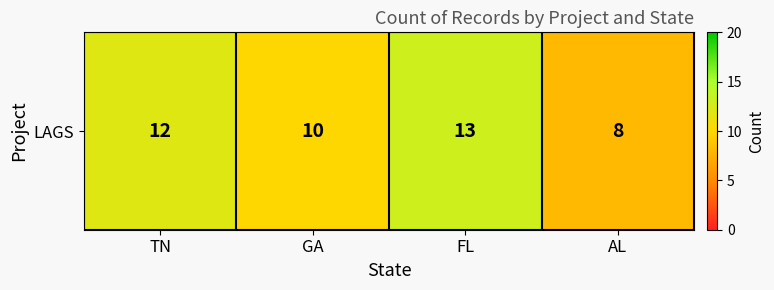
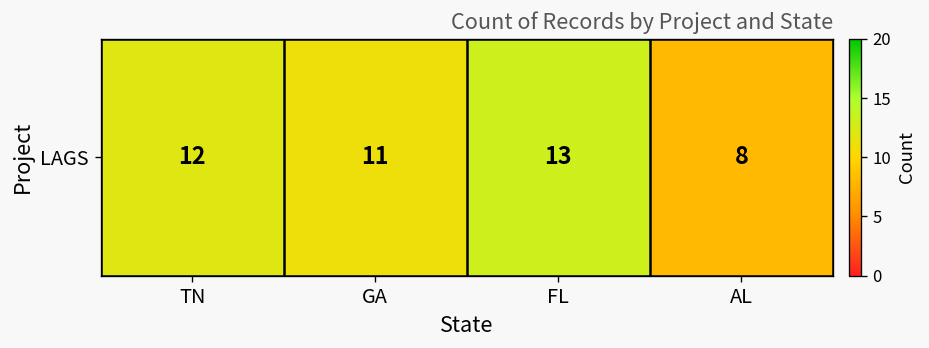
LAGS, GA: 10 -> 11
